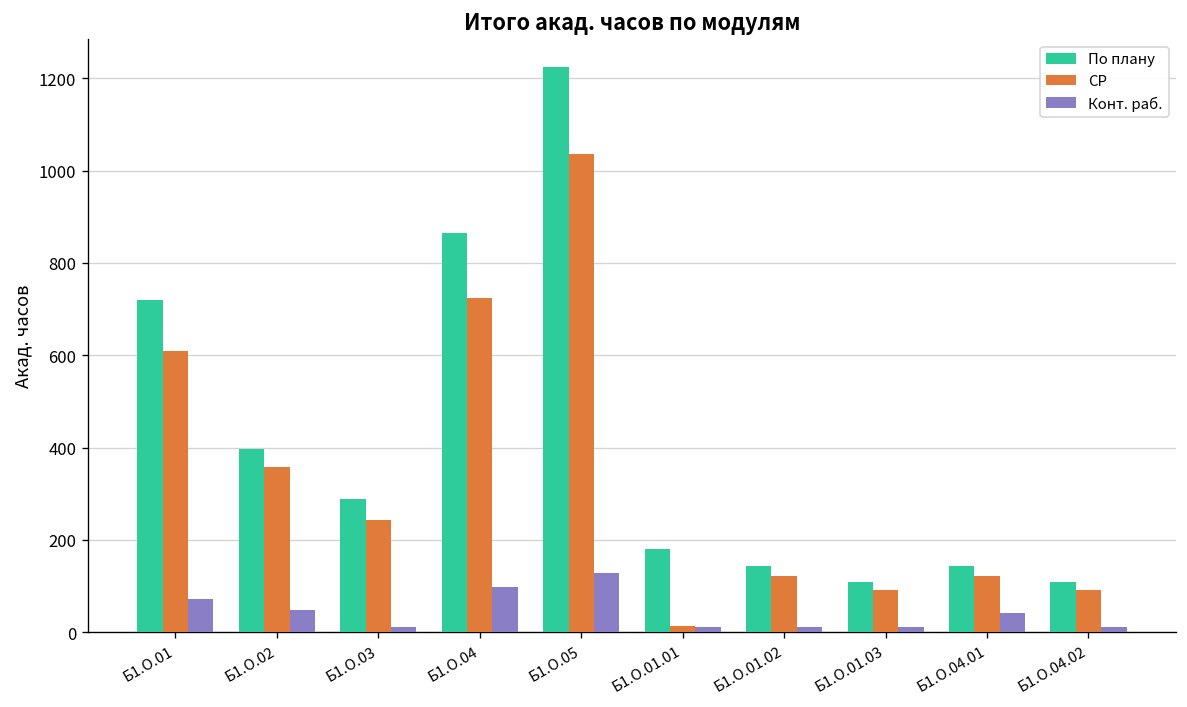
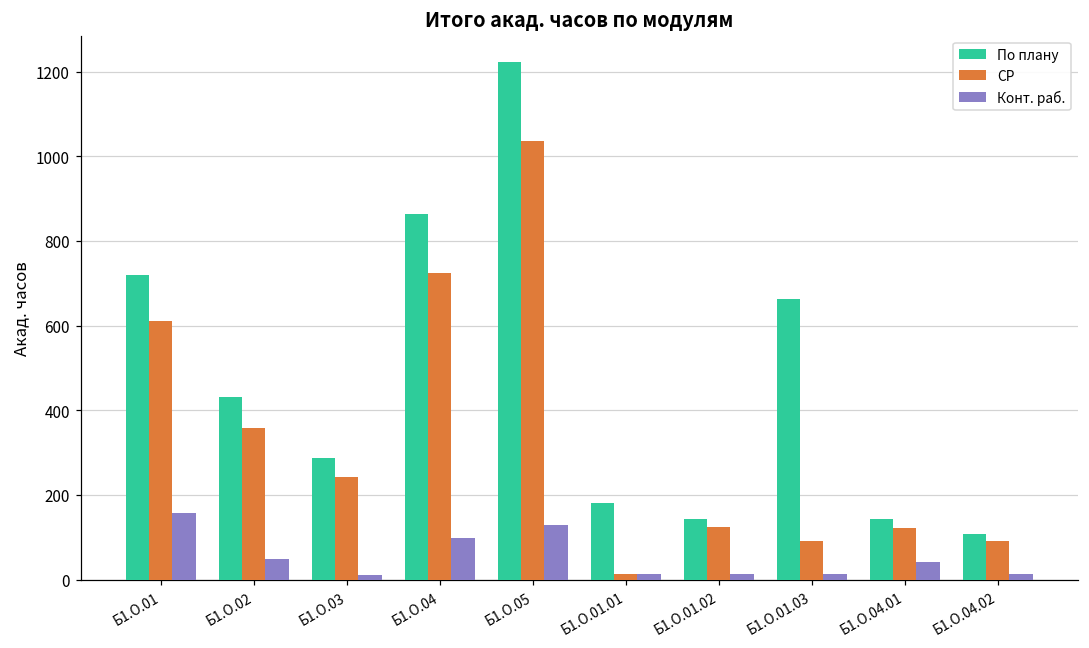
Конт. раб., Б1.О.01: 70 -> 160
По плану, Б1.О.02: 400 -> 430
По плану, Б1.О.01.03: 110 -> 660
